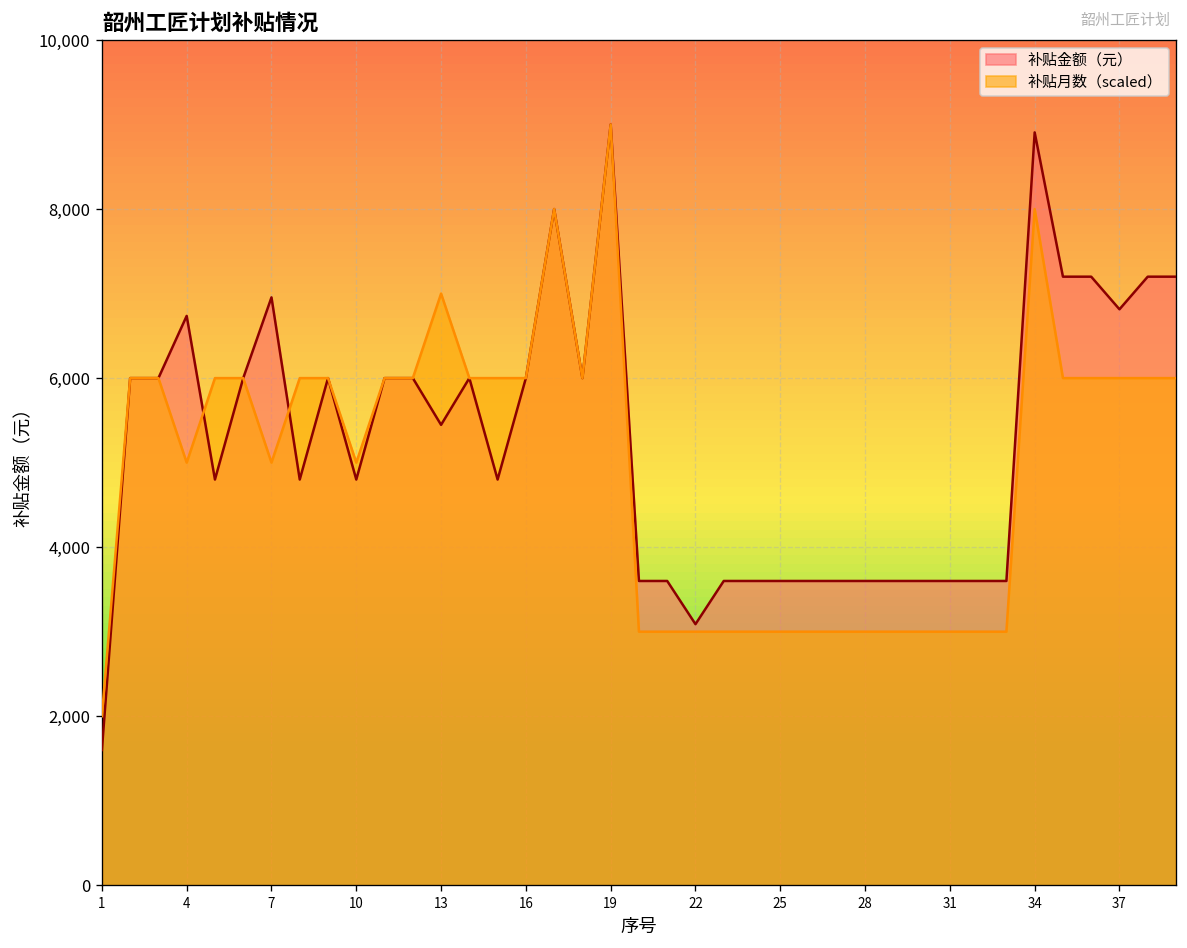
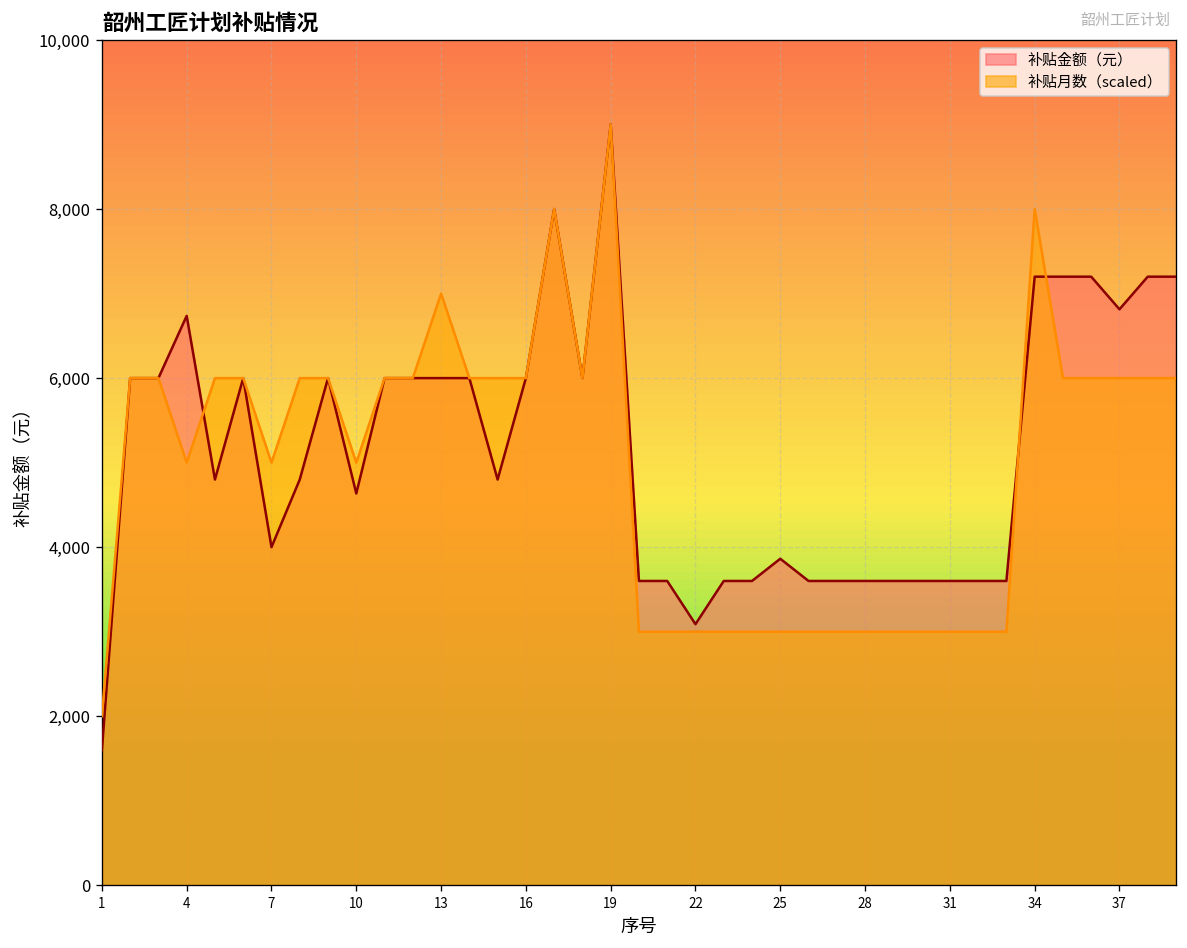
补贴金额（元）, 7: 7,000 -> 4,000
补贴金额（元）, 10: 4,800 -> 4,600
补贴金额（元）, 13: 5,400 -> 6,000
补贴金额（元）, 25: 3,600 -> 3,900
补贴金额（元）, 34: 8,900 -> 7,200
